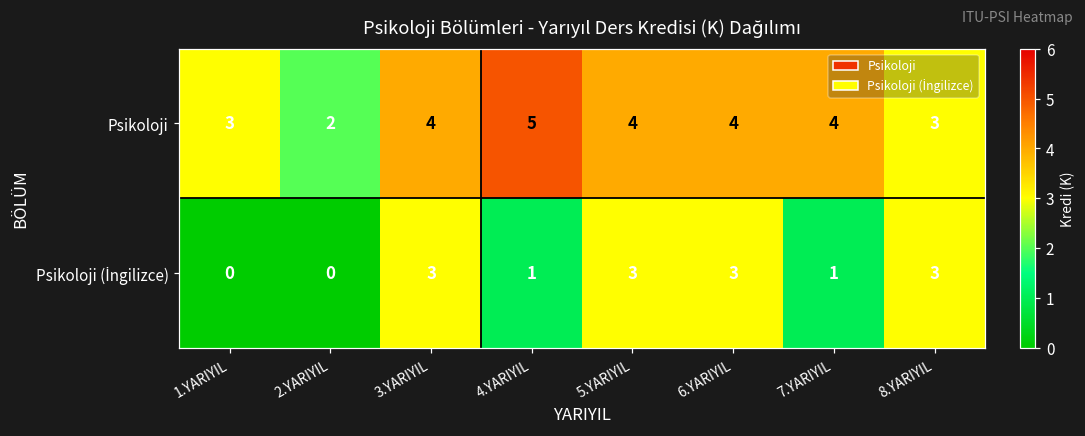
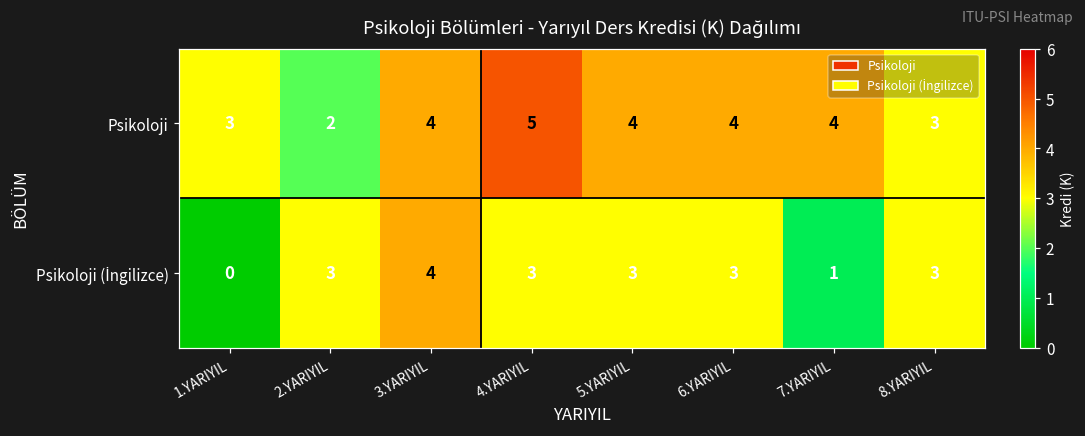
Psikoloji (İngilizce), 2.YARIYIL: 0 -> 3
Psikoloji (İngilizce), 3.YARIYIL: 3 -> 4
Psikoloji (İngilizce), 4.YARIYIL: 1 -> 3
